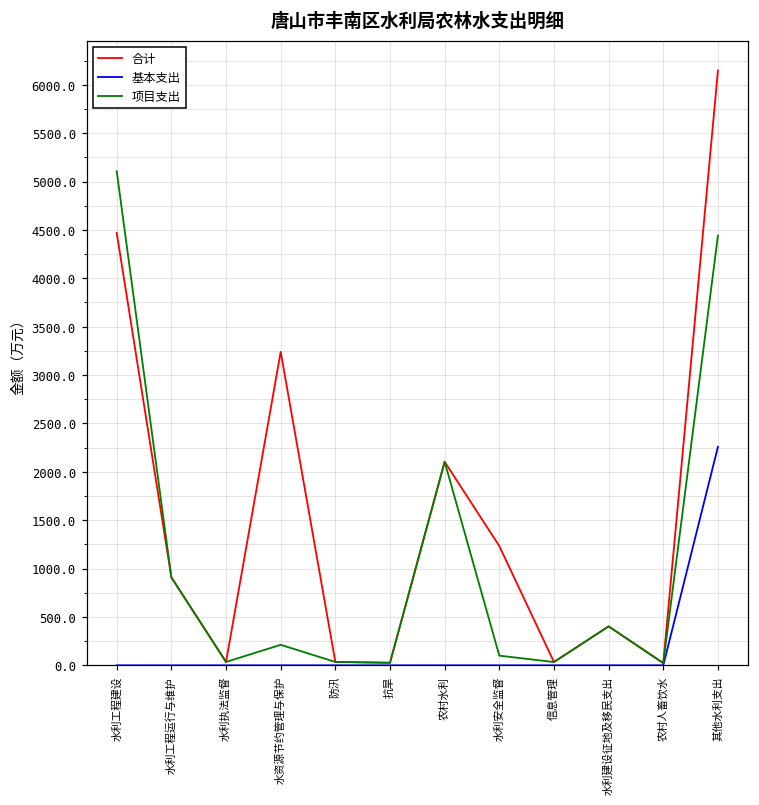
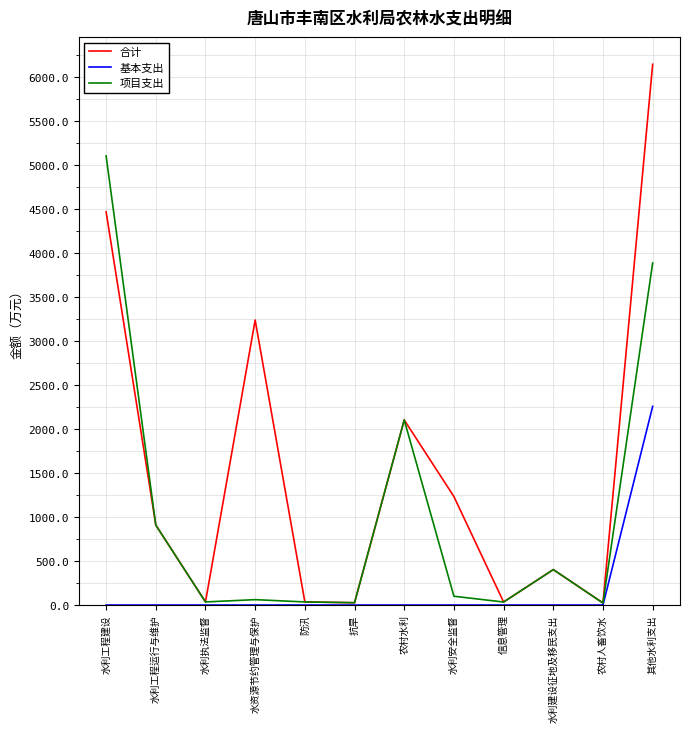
项目支出, 水资源节约管理与保护: 200 -> 100
项目支出, 其他水利支出: 4400 -> 3900
